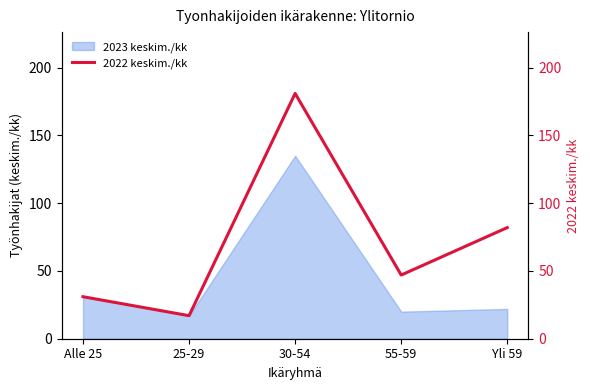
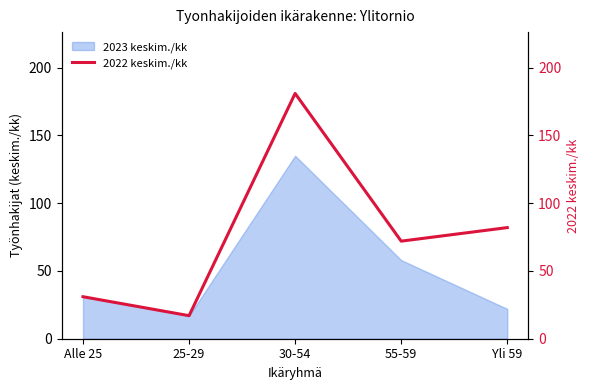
2023 keskim./kk, 55-59: 20 -> 58
2022 keskim./kk, 55-59: 47 -> 72
